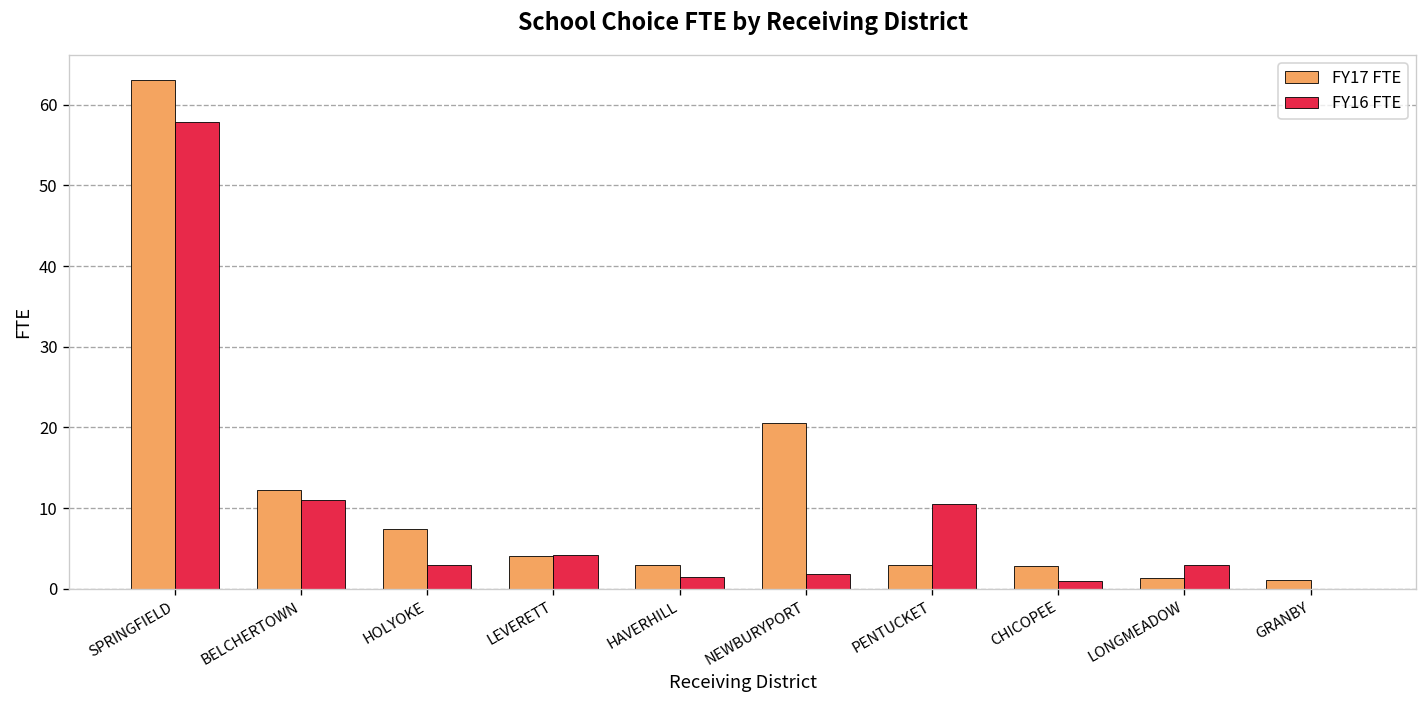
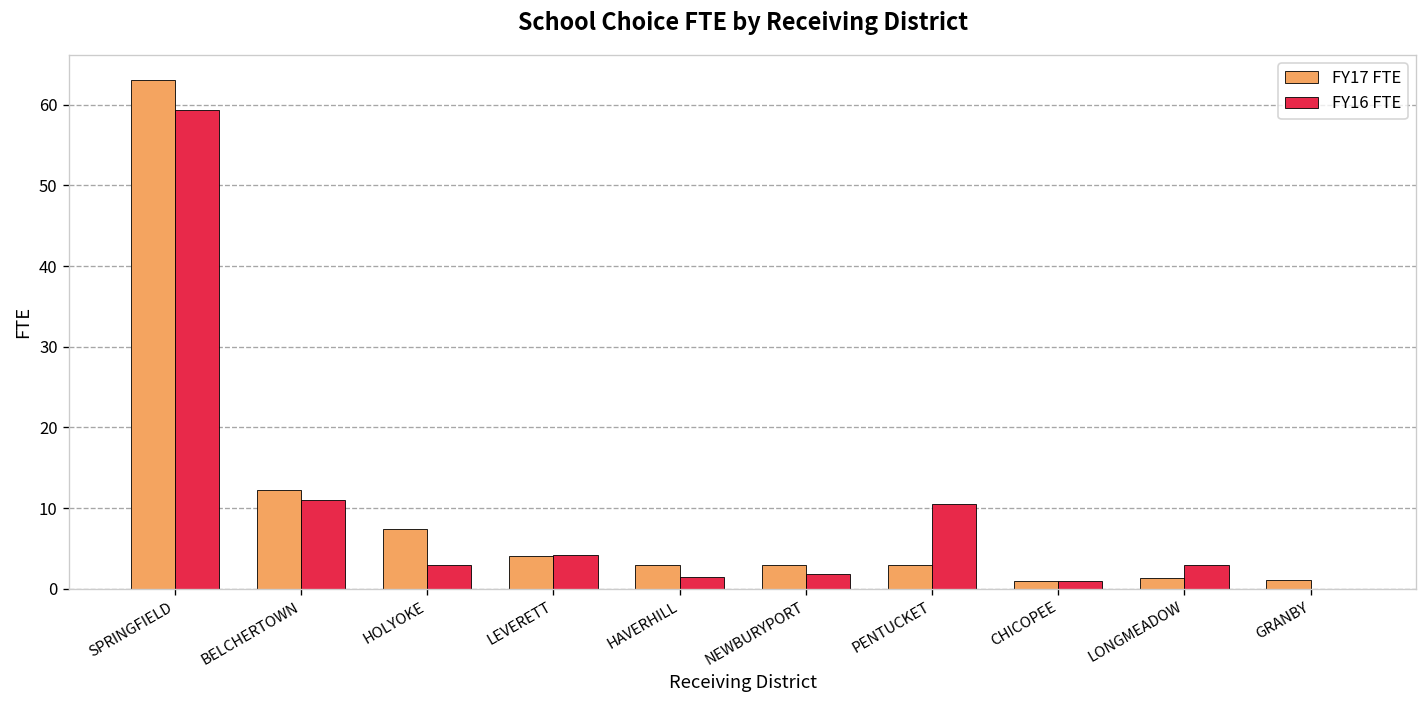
FY16 FTE, SPRINGFIELD: 58 -> 59
FY17 FTE, NEWBURYPORT: 21 -> 3
FY17 FTE, CHICOPEE: 3 -> 1
